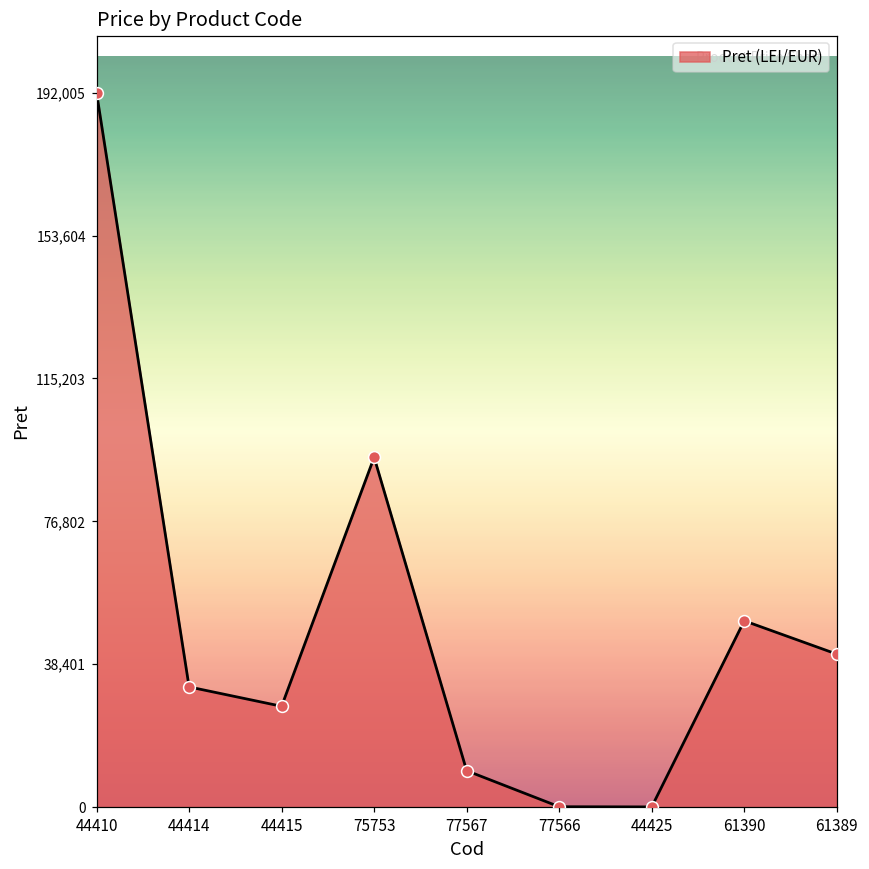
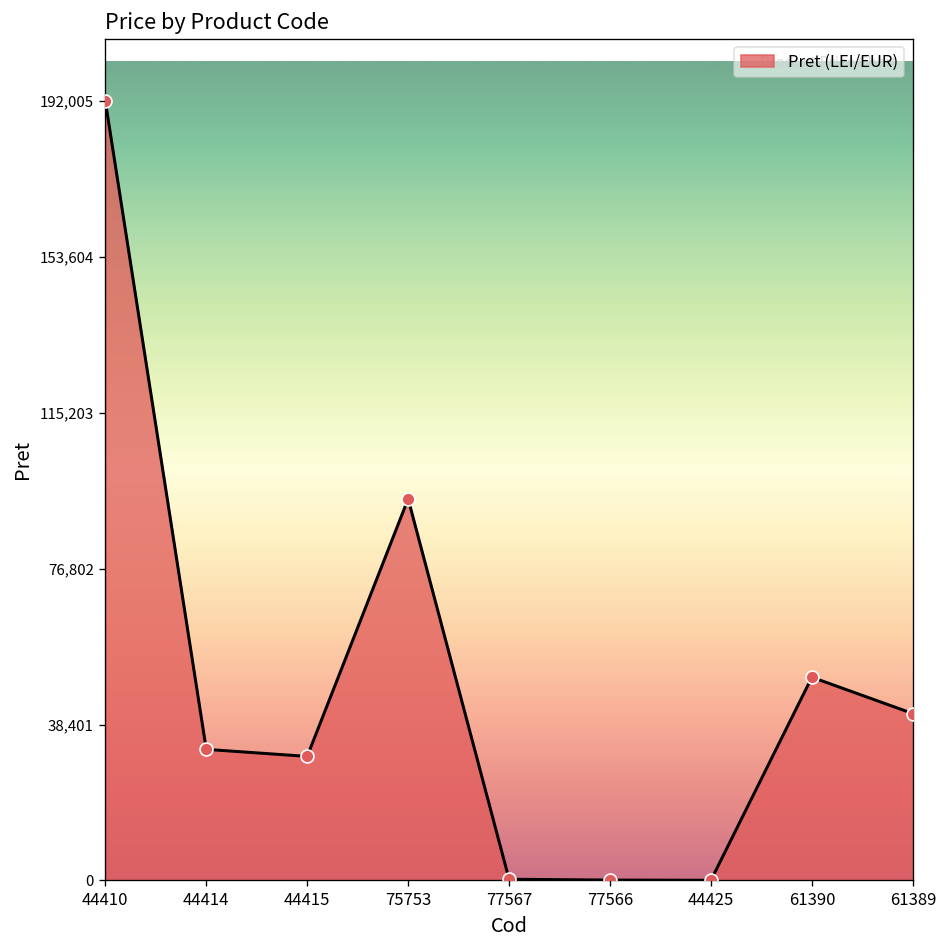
44415: 27,000 -> 31,000
77567: 10,000 -> 0
